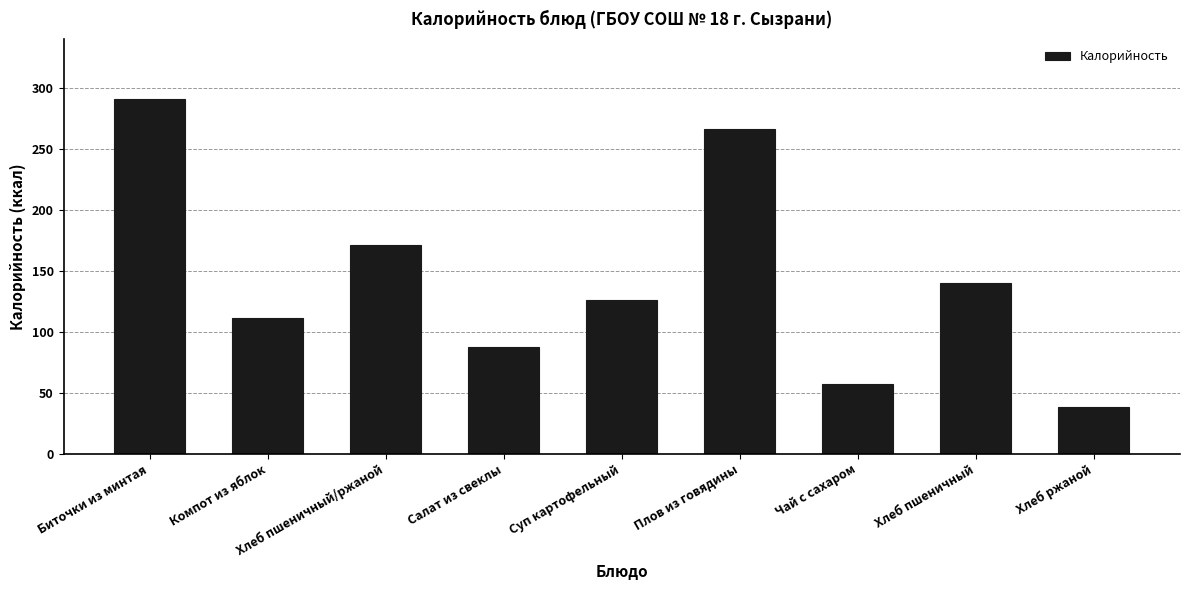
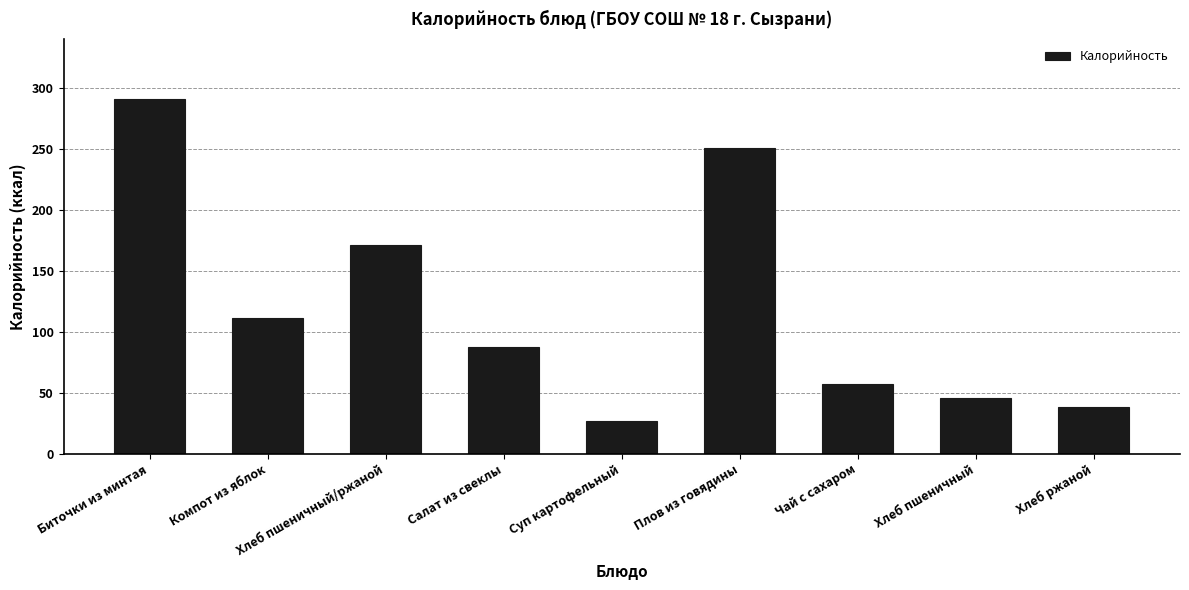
Суп картофельный: 126 -> 27
Плов из говядины: 266 -> 251
Хлеб пшеничный: 140 -> 45
